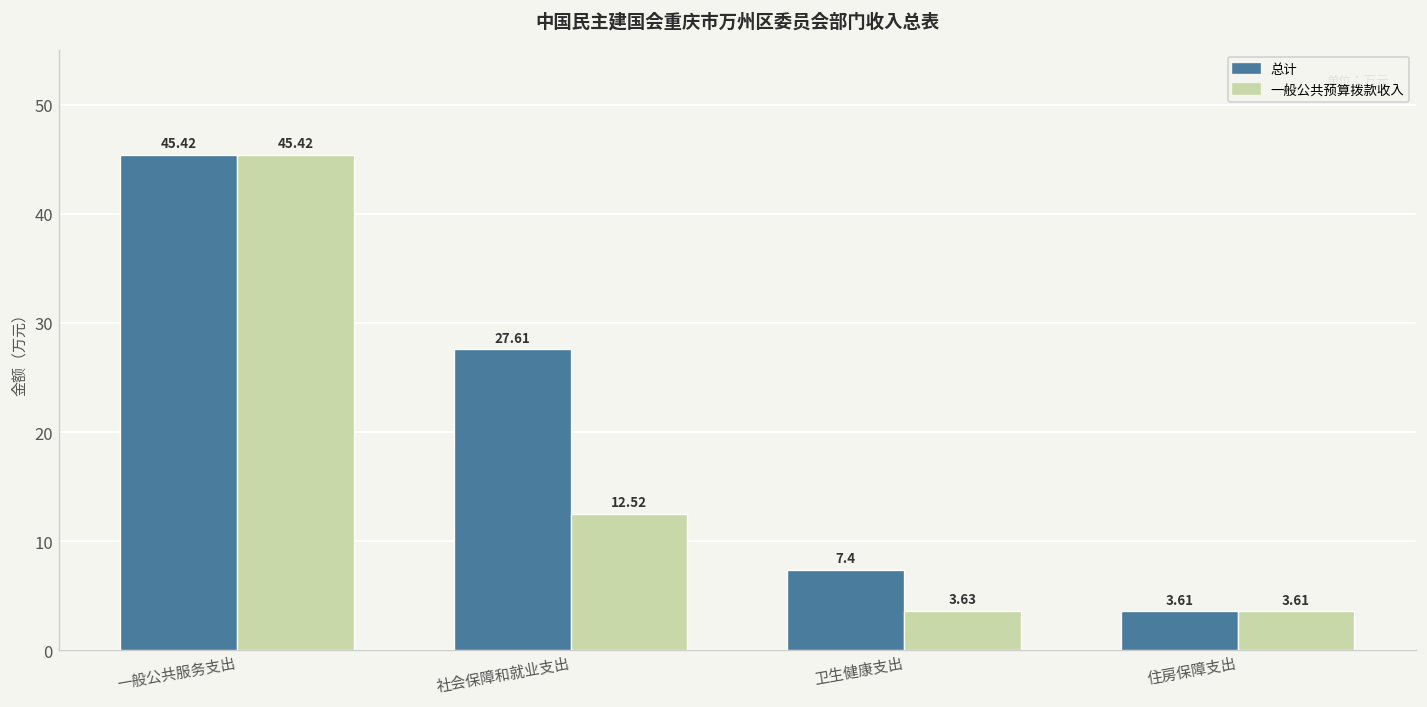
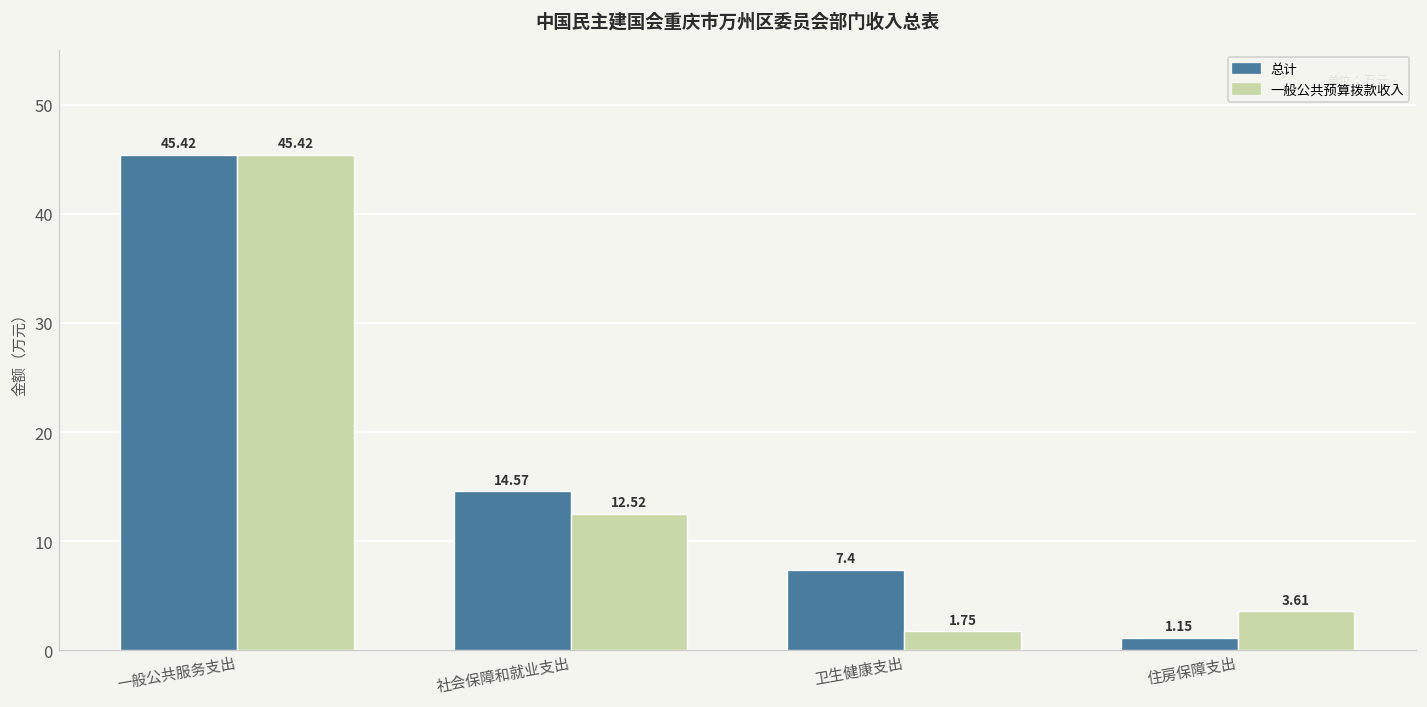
总计, 社会保障和就业支出: 27.61 -> 14.57
一般公共预算拨款收入, 卫生健康支出: 3.63 -> 1.75
总计, 住房保障支出: 3.61 -> 1.15
